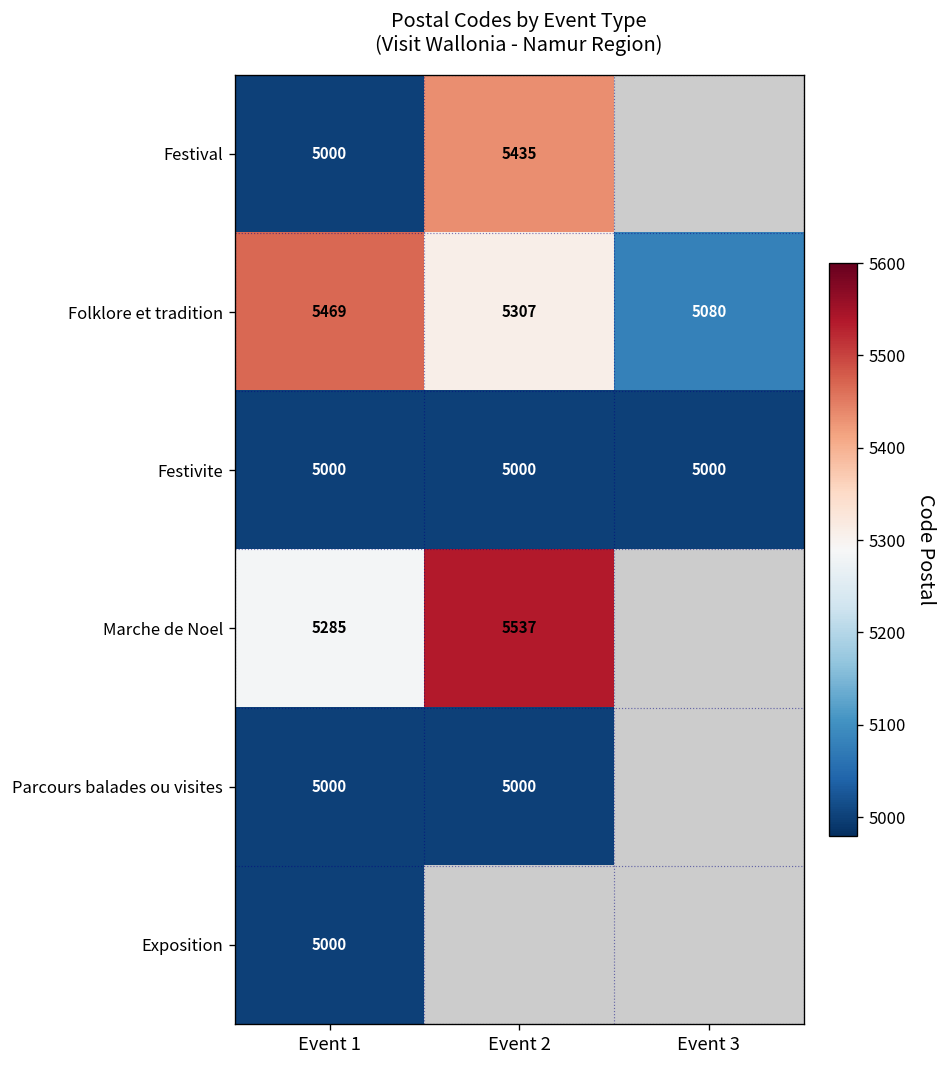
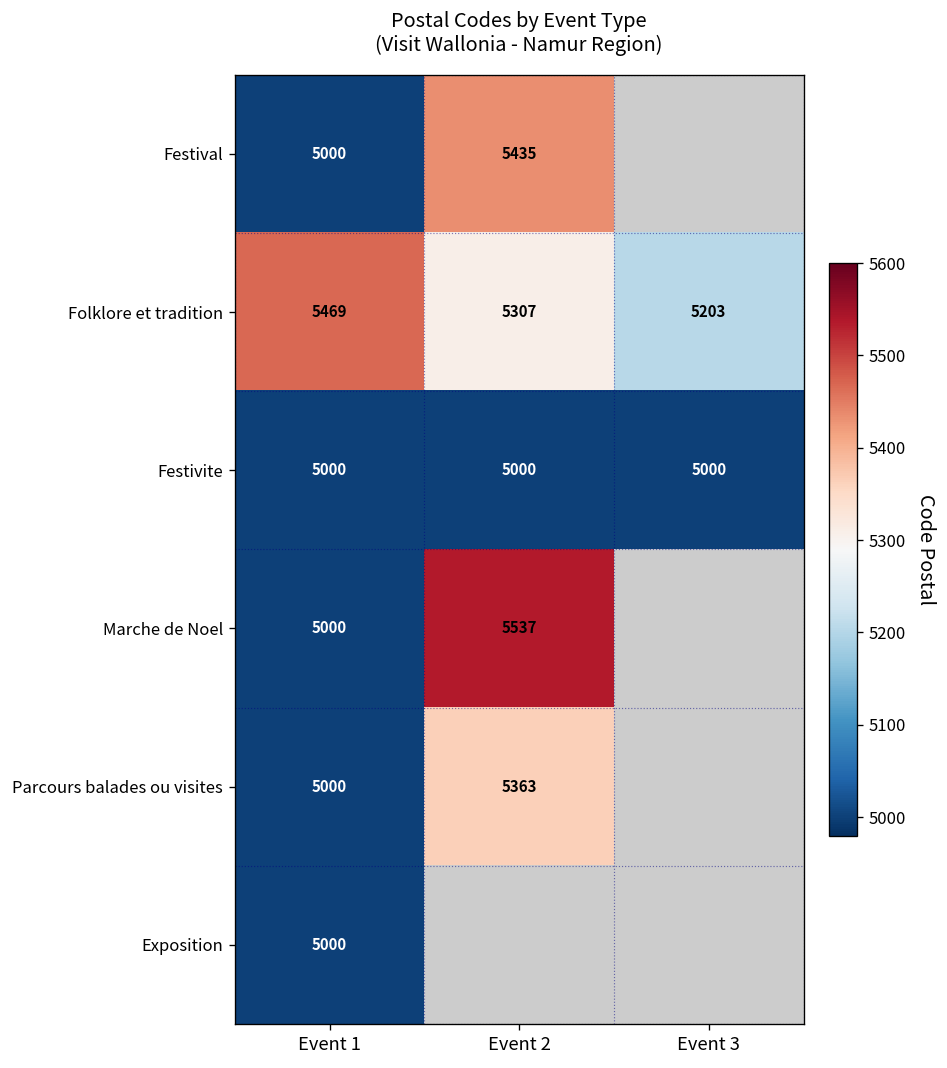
Folklore et tradition, Event 3: 5080 -> 5203
Marche de Noel, Event 1: 5285 -> 5000
Parcours balades ou visites, Event 2: 5000 -> 5363
